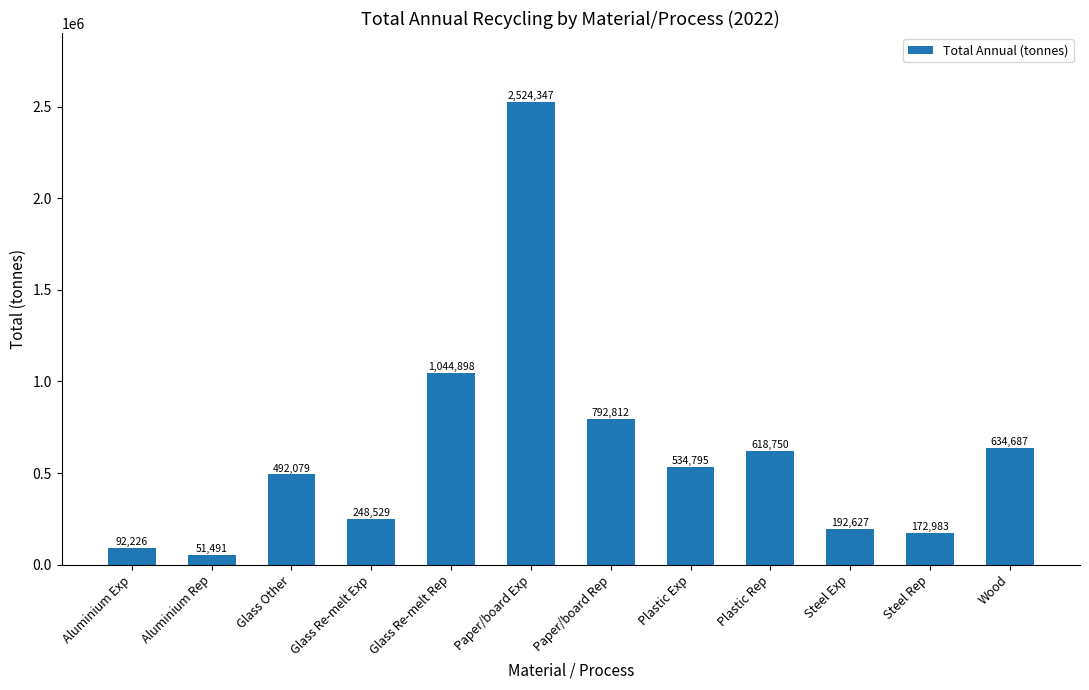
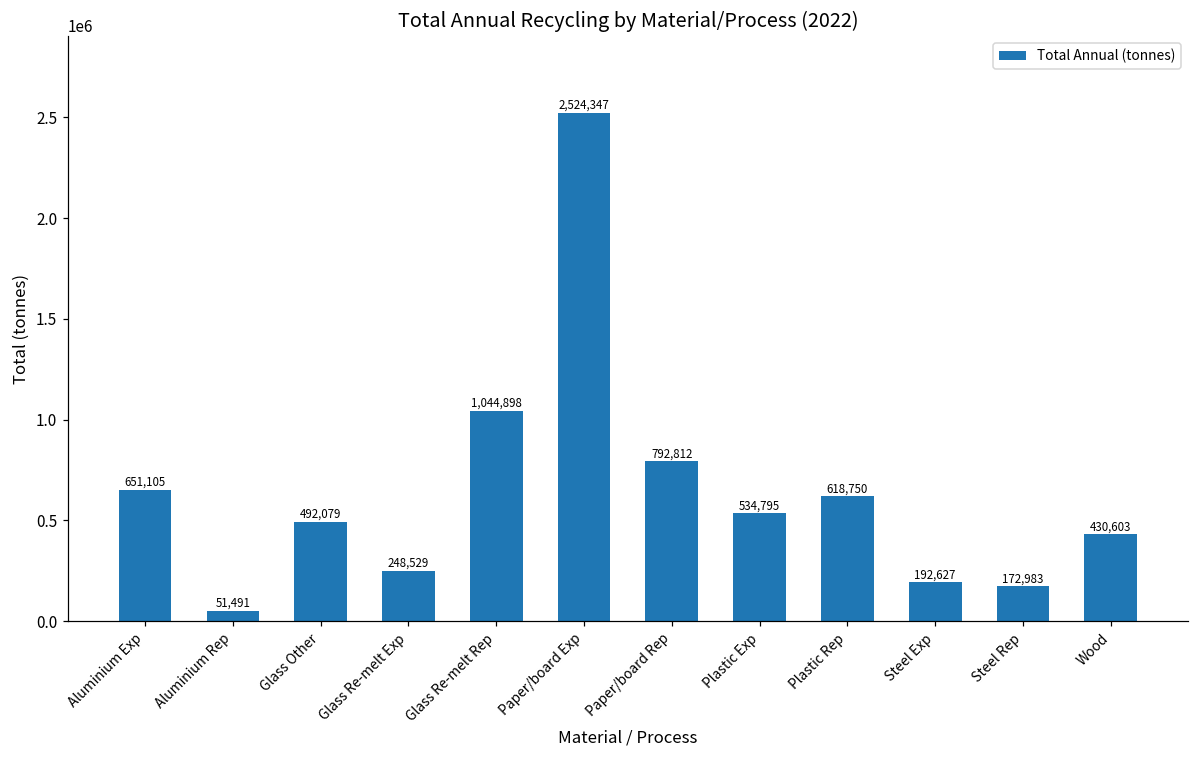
Aluminium Exp: 92,226 -> 651,105
Wood: 634,687 -> 430,603
